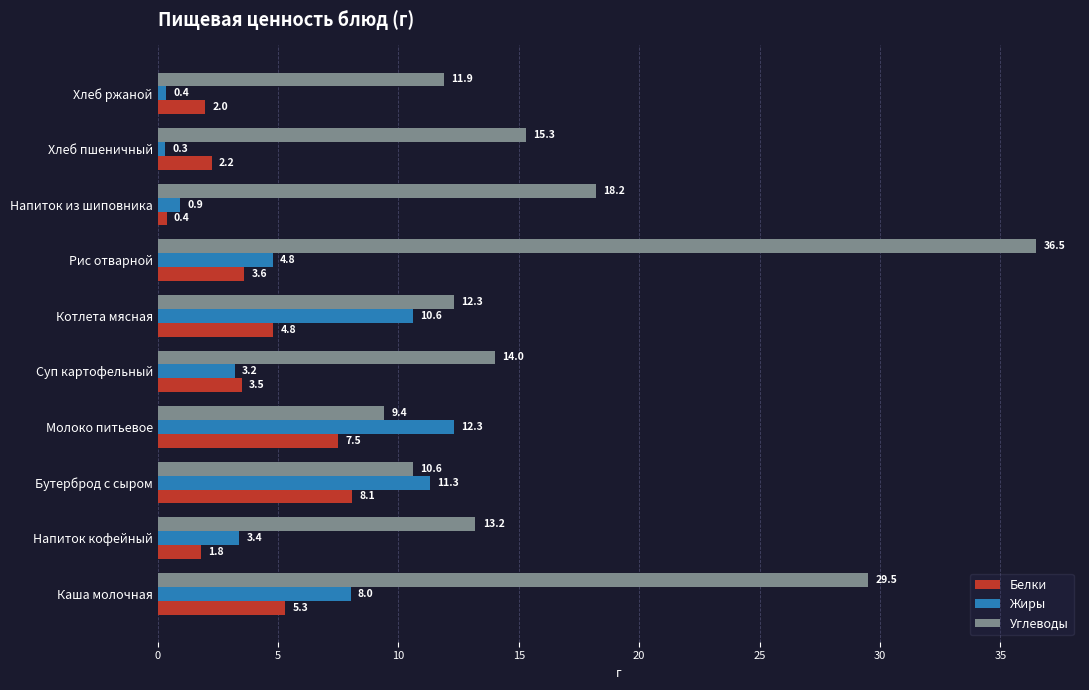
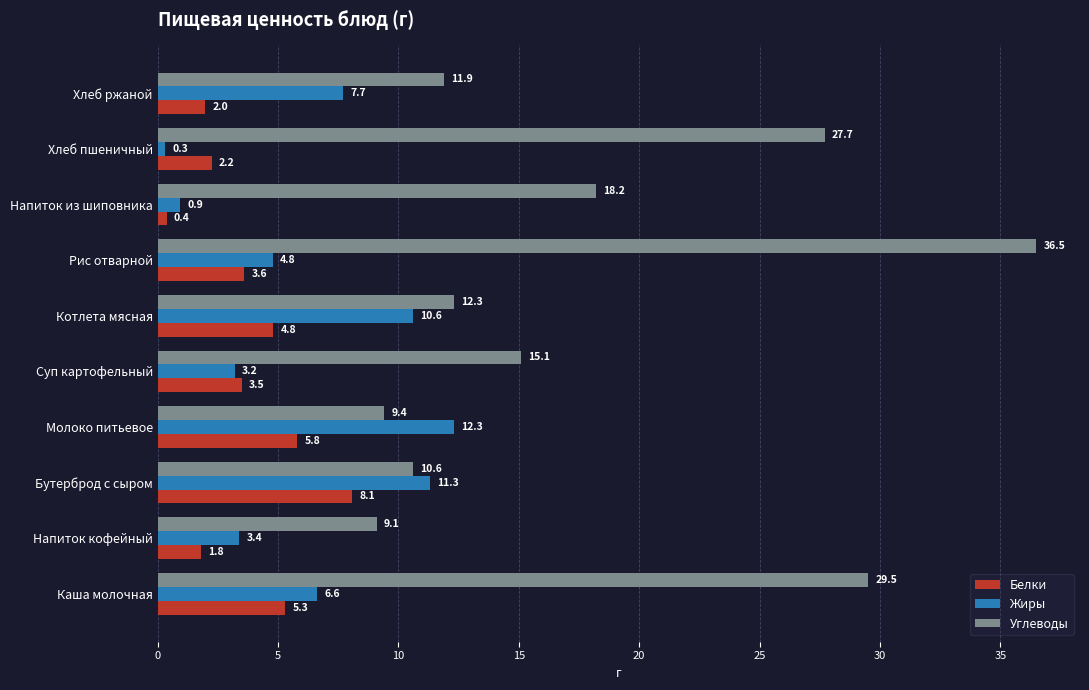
Жиры, Хлеб ржаной: 0.4 -> 7.7
Углеводы, Хлеб пшеничный: 15.3 -> 27.7
Углеводы, Суп картофельный: 14.0 -> 15.1
Белки, Молоко питьевое: 7.5 -> 5.8
Углеводы, Напиток кофейный: 13.2 -> 9.1
Жиры, Каша молочная: 8.0 -> 6.6
